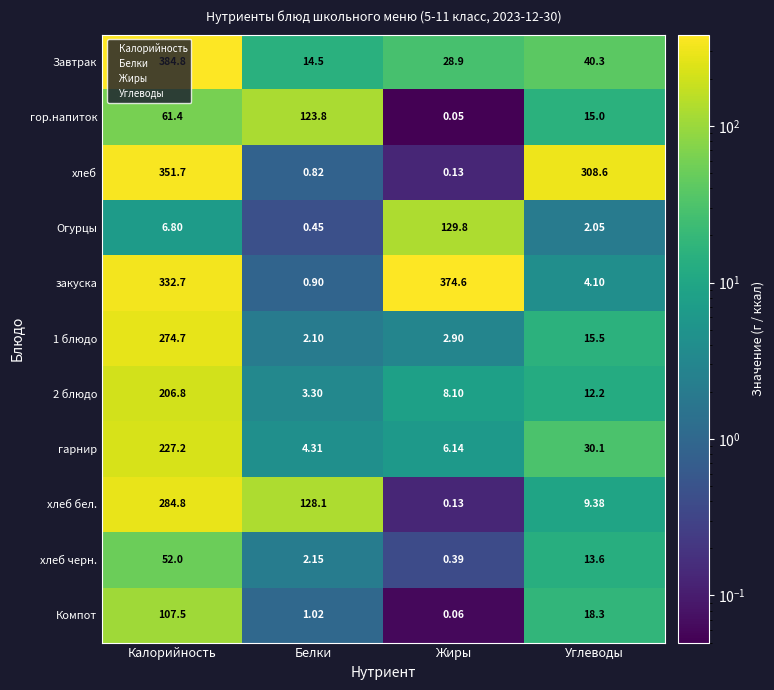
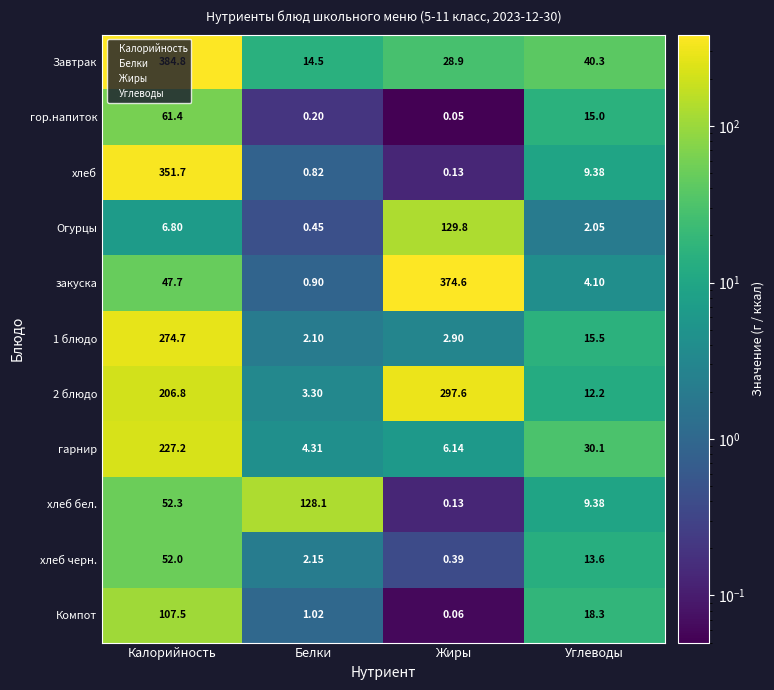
гор.напиток, Белки: 123.8 -> 0.20
хлеб, Углеводы: 308.6 -> 9.38
закуска, Калорийность: 332.7 -> 47.7
2 блюдо, Жиры: 8.10 -> 297.6
хлеб бел., Калорийность: 284.8 -> 52.3
